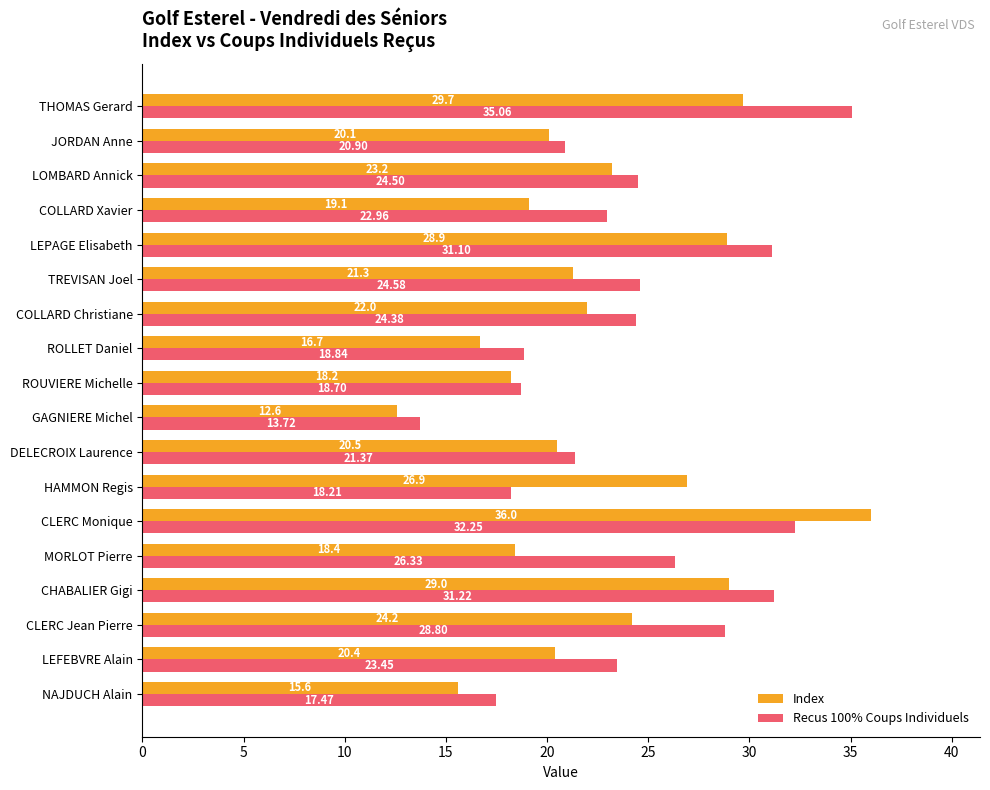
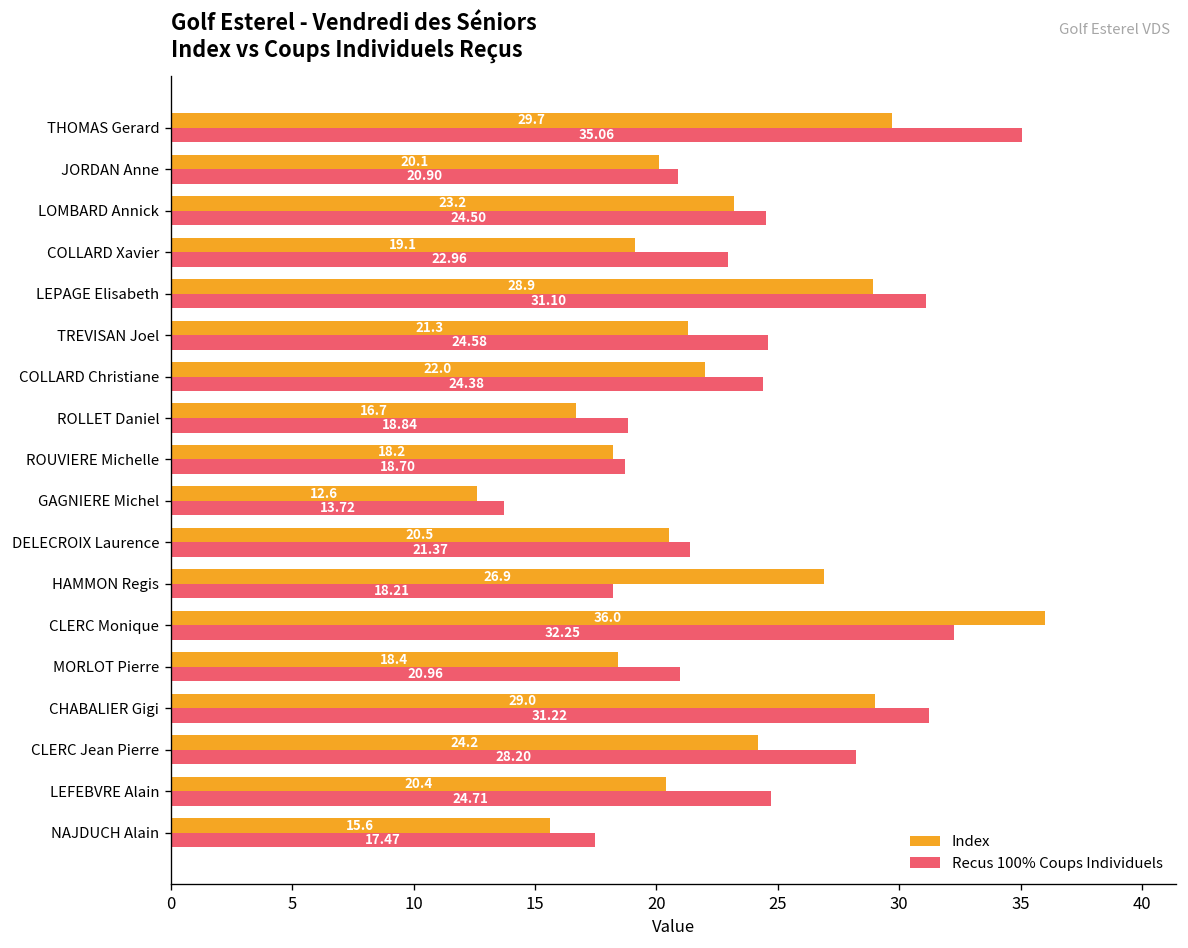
Recus 100% Coups Individuels, MORLOT Pierre: 26.33 -> 20.96
Recus 100% Coups Individuels, CLERC Jean Pierre: 28.80 -> 28.20
Recus 100% Coups Individuels, LEFEBVRE Alain: 23.45 -> 24.71
